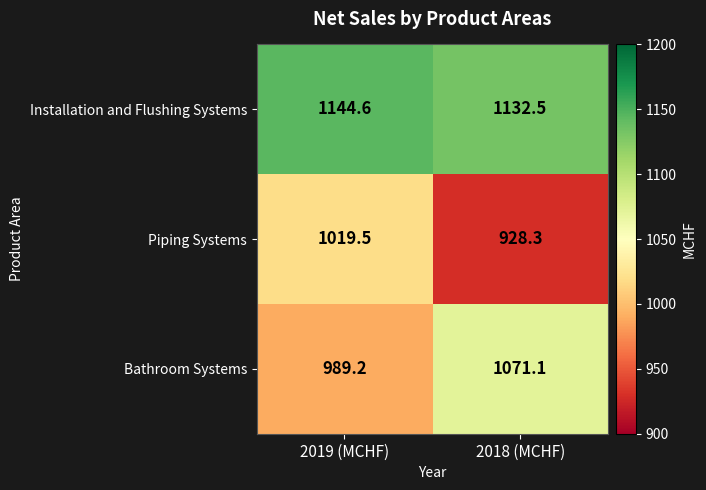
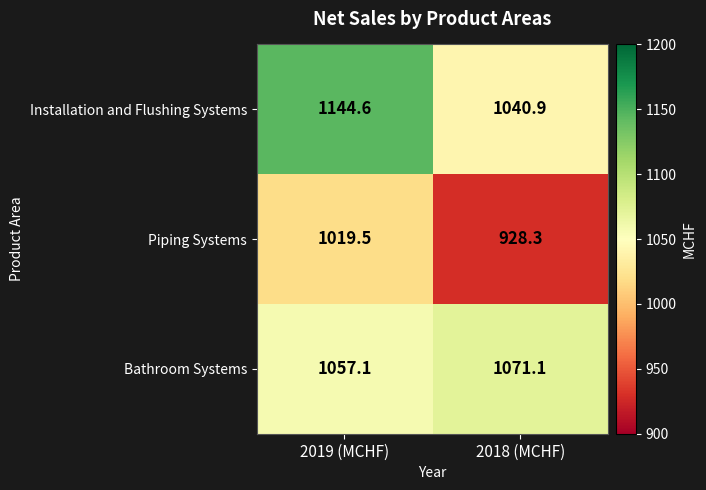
Installation and Flushing Systems, 2018 (MCHF): 1132.5 -> 1040.9
Bathroom Systems, 2019 (MCHF): 989.2 -> 1057.1
